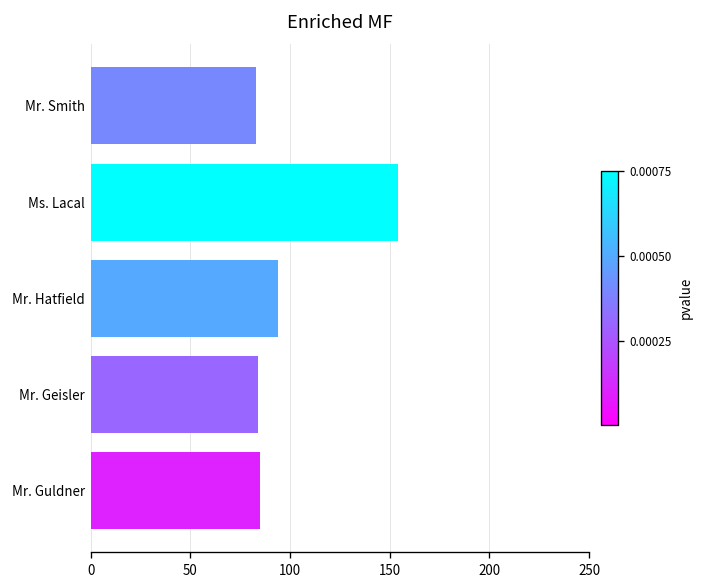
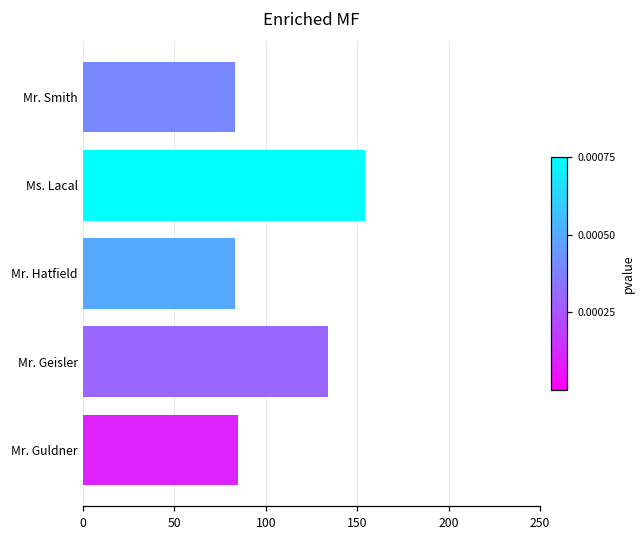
Mr. Hatfield: 94 -> 83
Mr. Geisler: 84 -> 134
